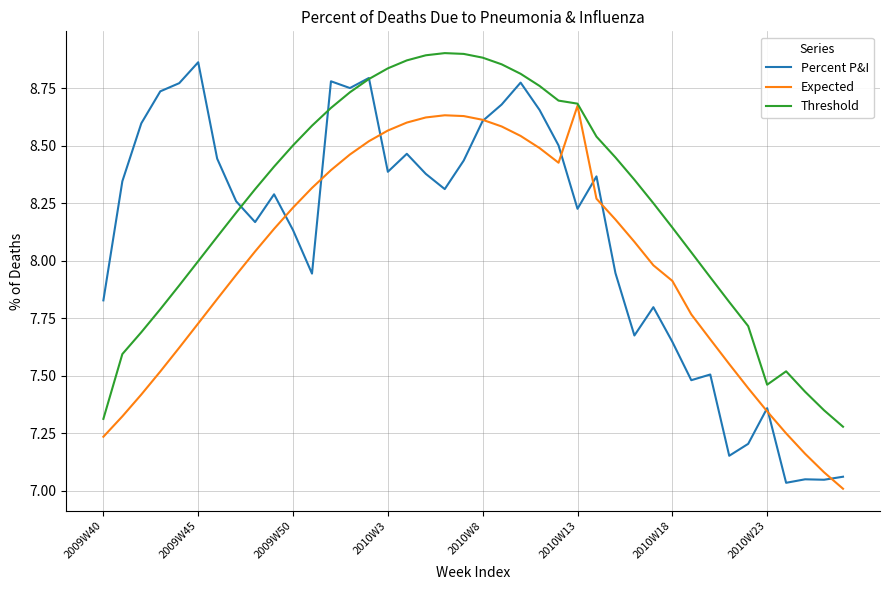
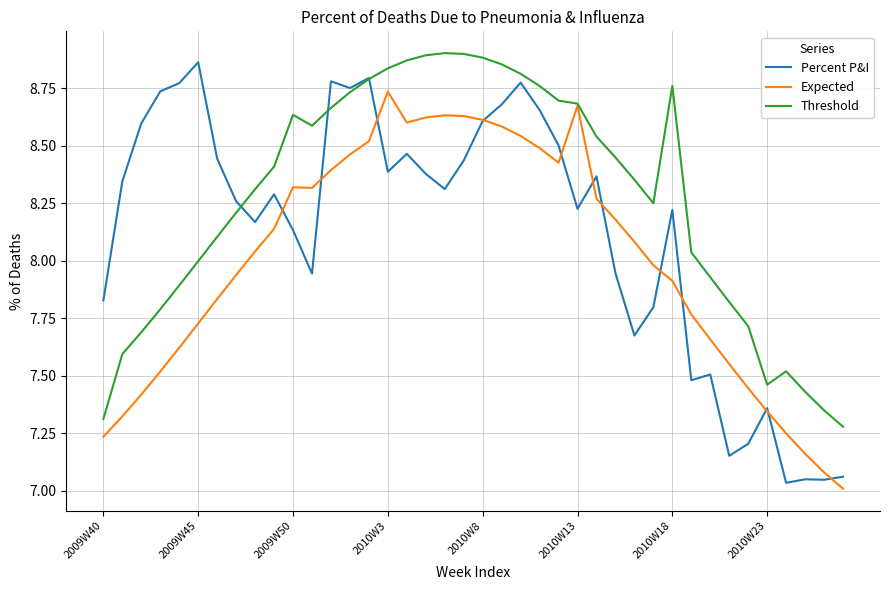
Expected, 2009W50: 8.23 -> 8.32
Threshold, 2009W50: 8.50 -> 8.64
Expected, 2010W3: 8.57 -> 8.74
Percent P&I, 2010W18: 7.65 -> 8.22
Threshold, 2010W18: 8.14 -> 8.76
